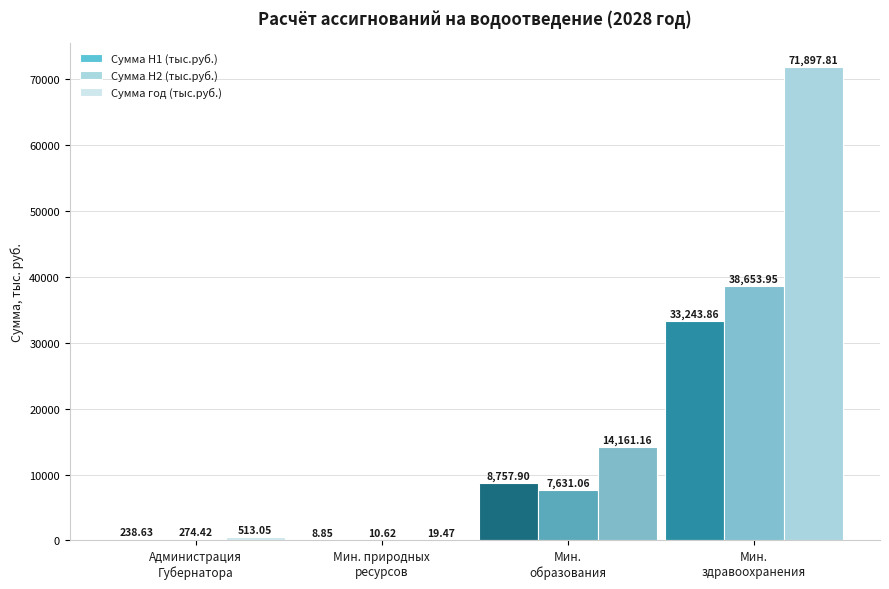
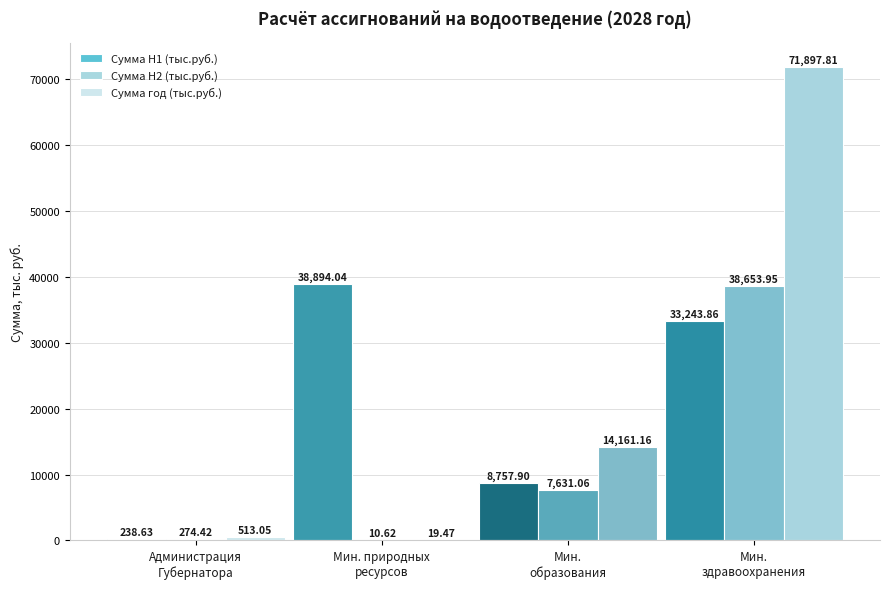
Сумма H1 (тыс.руб.), Мин. природных ресурсов: 8.85 -> 38,894.04
